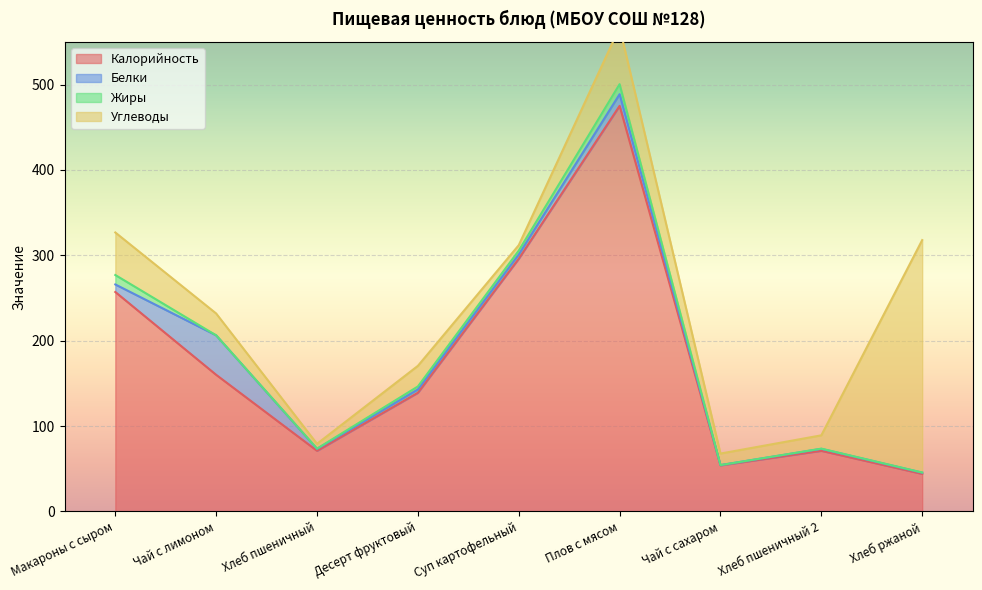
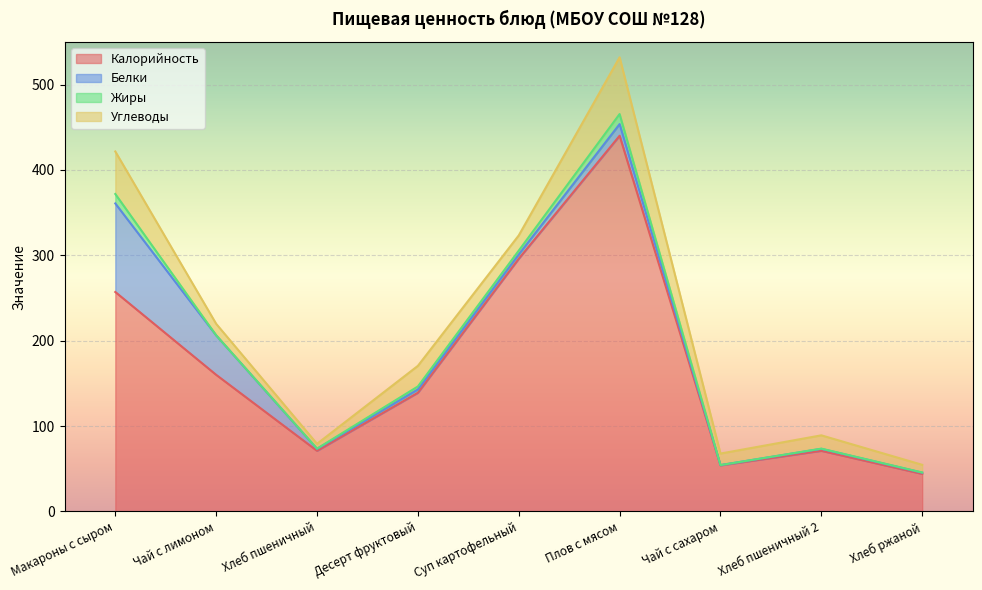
Белки, Макароны с сыром: 10 -> 100
Углеводы, Чай с лимоном: 30 -> 10
Углеводы, Суп картофельный: 10 -> 20
Калорийность, Плов с мясом: 480 -> 440
Углеводы, Хлеб ржаной: 270 -> 10
